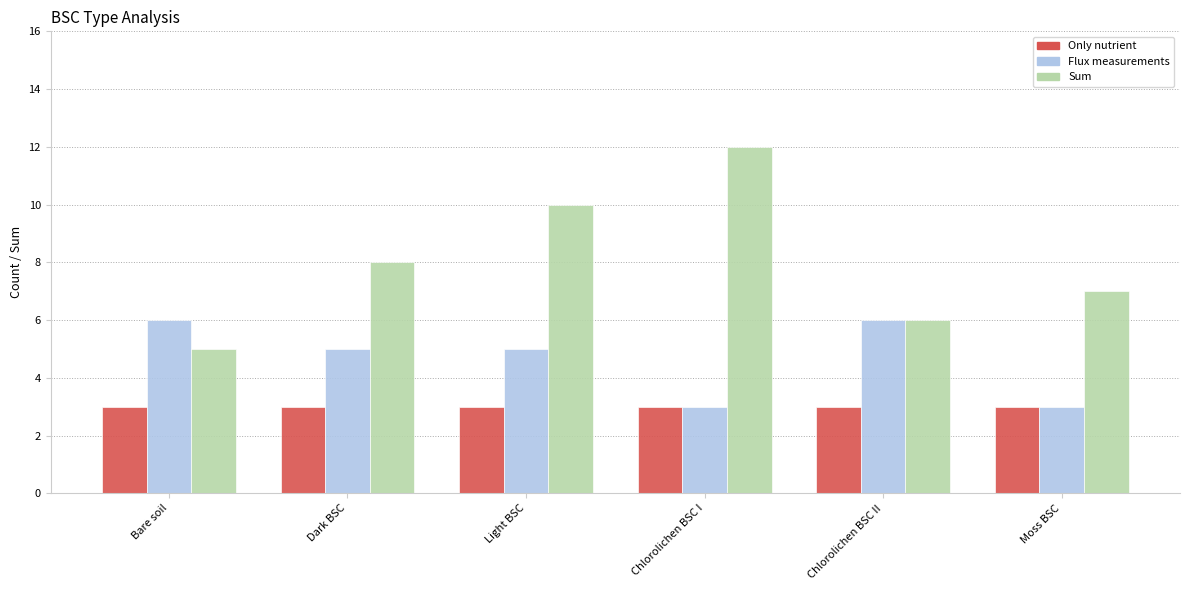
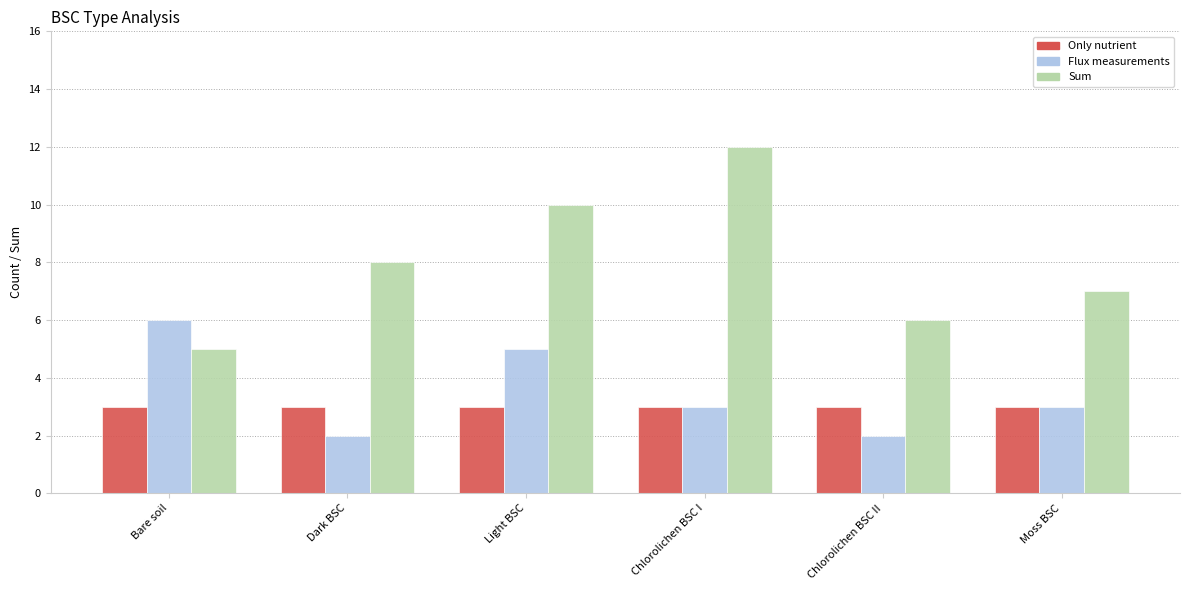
Flux measurements, Dark BSC: 5 -> 2
Flux measurements, Chlorolichen BSC II: 6 -> 2
